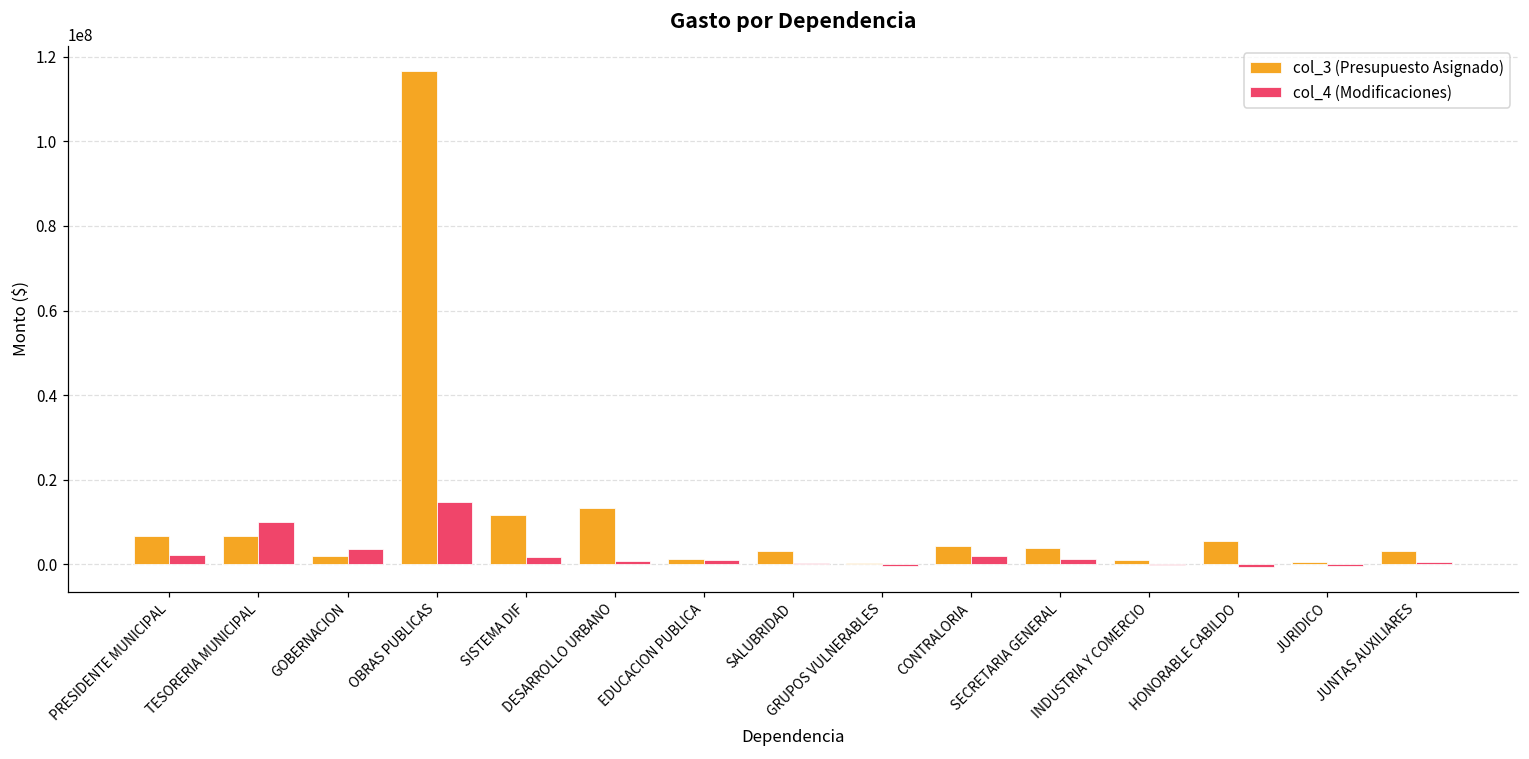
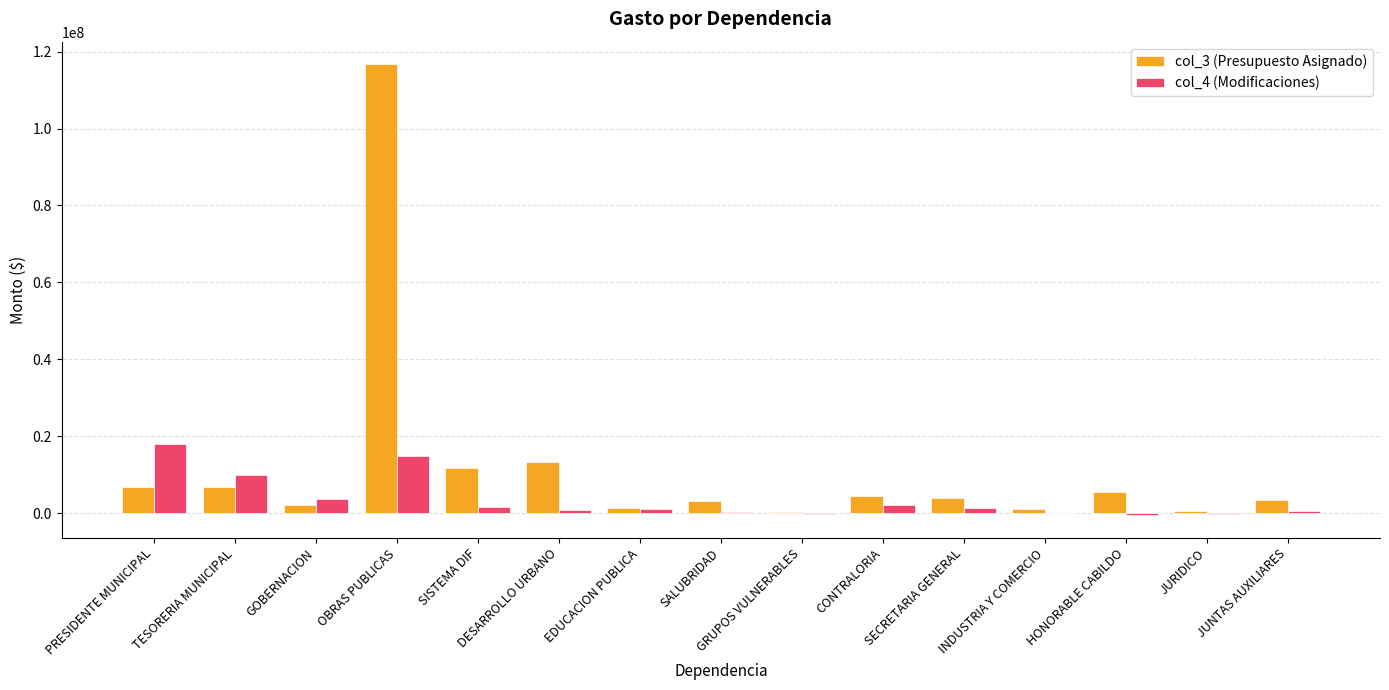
col_4 (Modificaciones), PRESIDENTE MUNICIPAL: 2000000 -> 18000000
